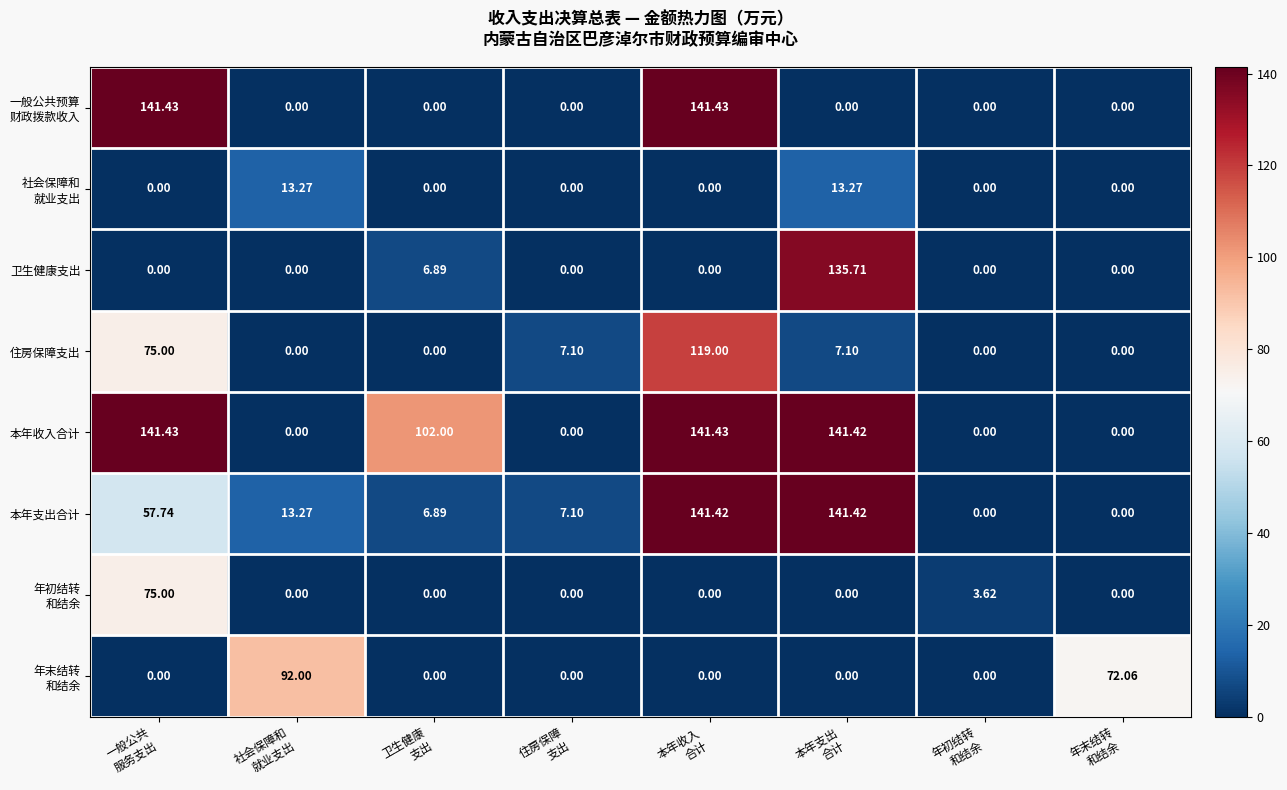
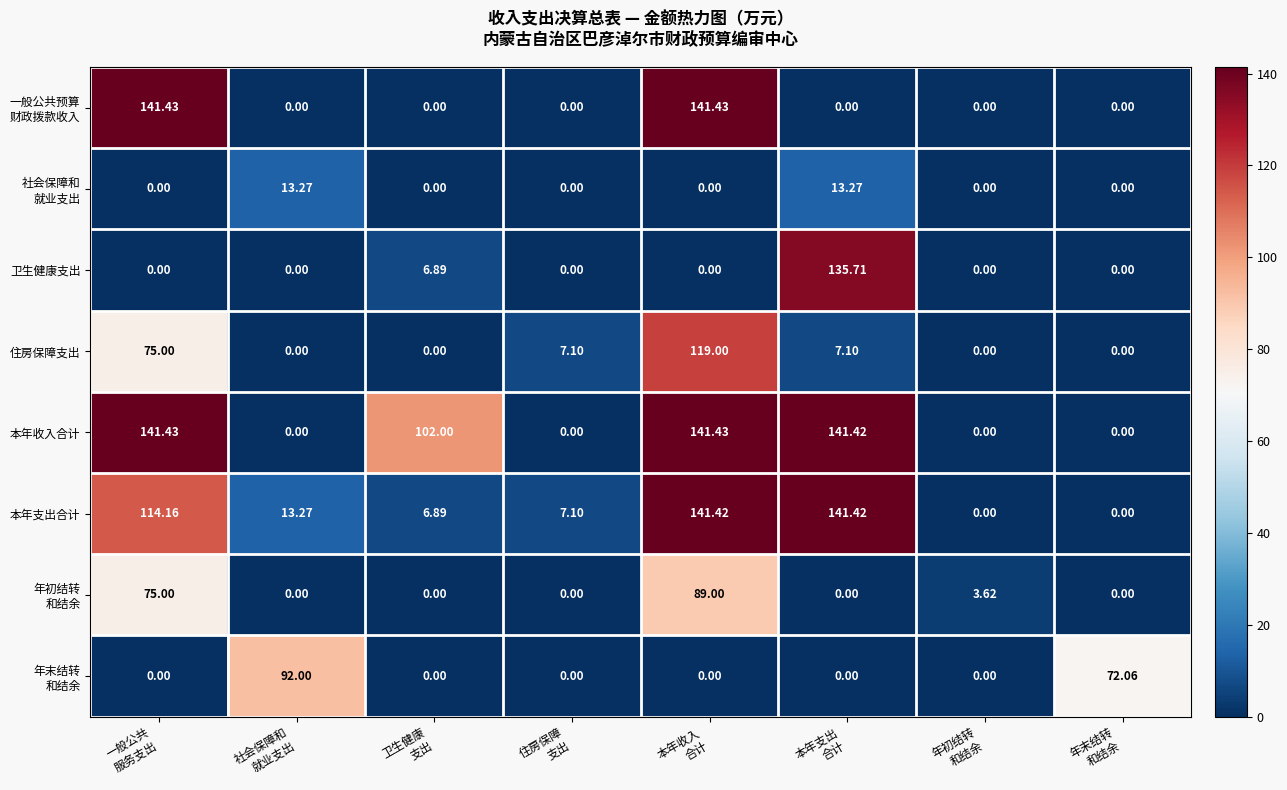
本年支出合计, 一般公共 服务支出: 57.74 -> 114.16
年初结转 和结余, 本年收入 合计: 0.00 -> 89.00
